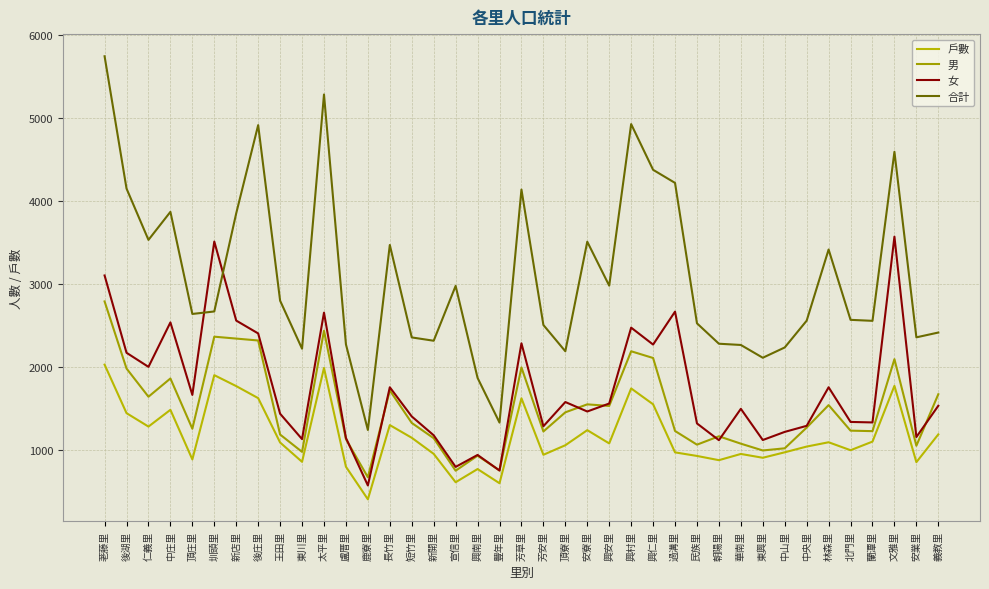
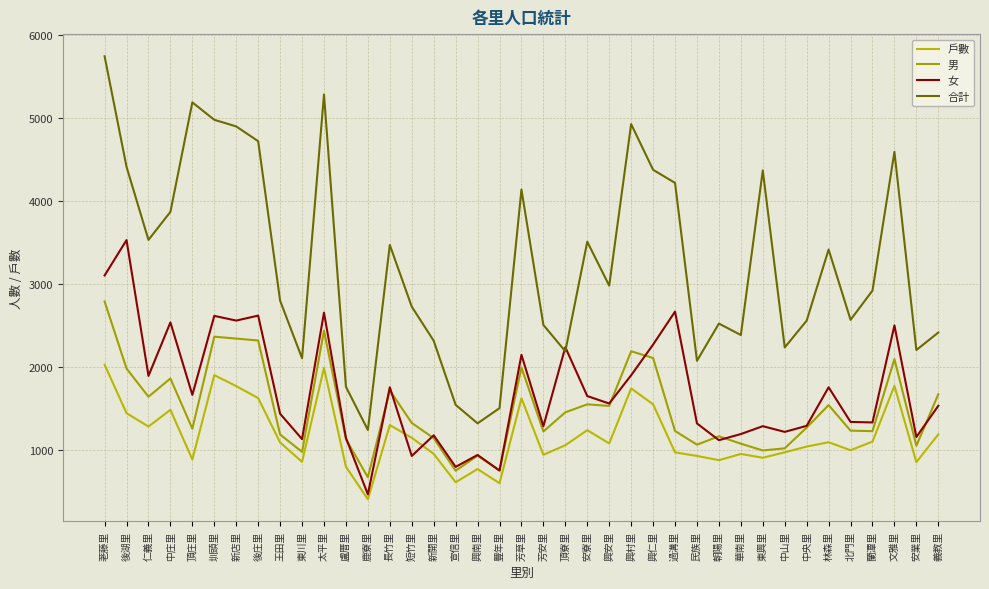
女, 後湖里: 2200 -> 3500
合計, 後湖里: 4200 -> 4400
女, 仁義里: 2000 -> 1900
合計, 頂庄里: 2600 -> 5200
女, 圳頭里: 3500 -> 2600
合計, 圳頭里: 2700 -> 5000
合計, 新店里: 3900 -> 4900
女, 後庄里: 2400 -> 2600
合計, 後庄里: 4900 -> 4700
合計, 東川里: 2200 -> 2100
合計, 盧厝里: 2300 -> 1800
女, 鹿寮里: 600 -> 500
女, 短竹里: 1400 -> 900
合計, 短竹里: 2400 -> 2700
合計, 宣信里: 3000 -> 1500
合計, 興南里: 1900 -> 1300
合計, 豐年里: 1300 -> 1500
女, 芳草里: 2300 -> 2100
女, 頂寮里: 1600 -> 2200
女, 安寮里: 1500 -> 1600
女, 興村里: 2500 -> 1900
合計, 民族里: 2500 -> 2100
合計, 朝陽里: 2300 -> 2500
女, 華南里: 1500 -> 1200
合計, 華南里: 2300 -> 2400
女, 東興里: 1100 -> 1300
合計, 東興里: 2100 -> 4400
合計, 蘭潭里: 2600 -> 2900
女, 文雅里: 3600 -> 2500
合計, 安業里: 2400 -> 2200
